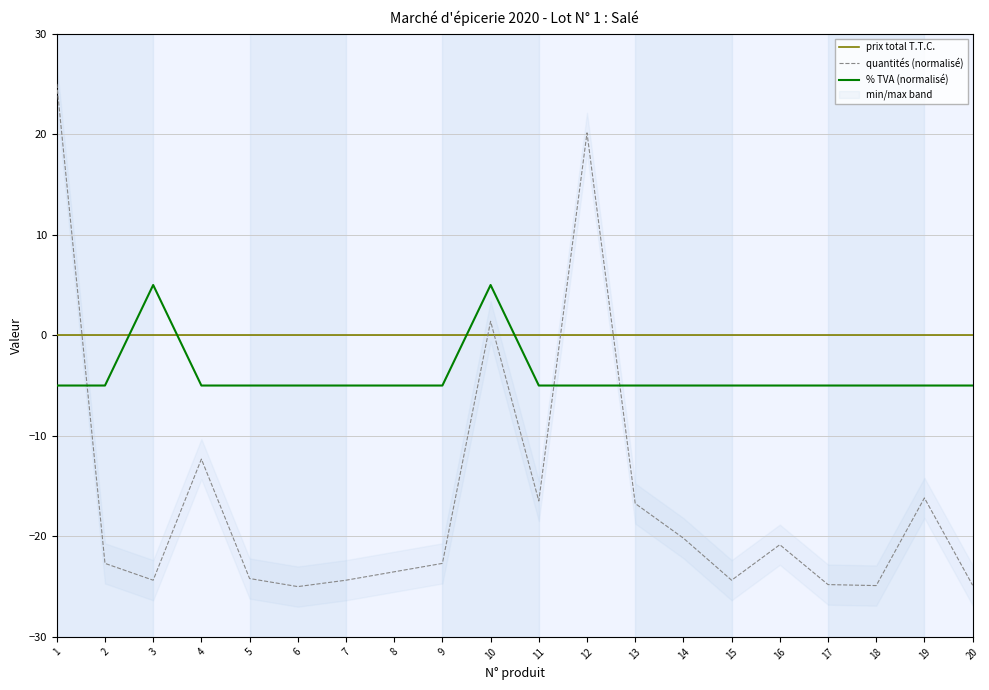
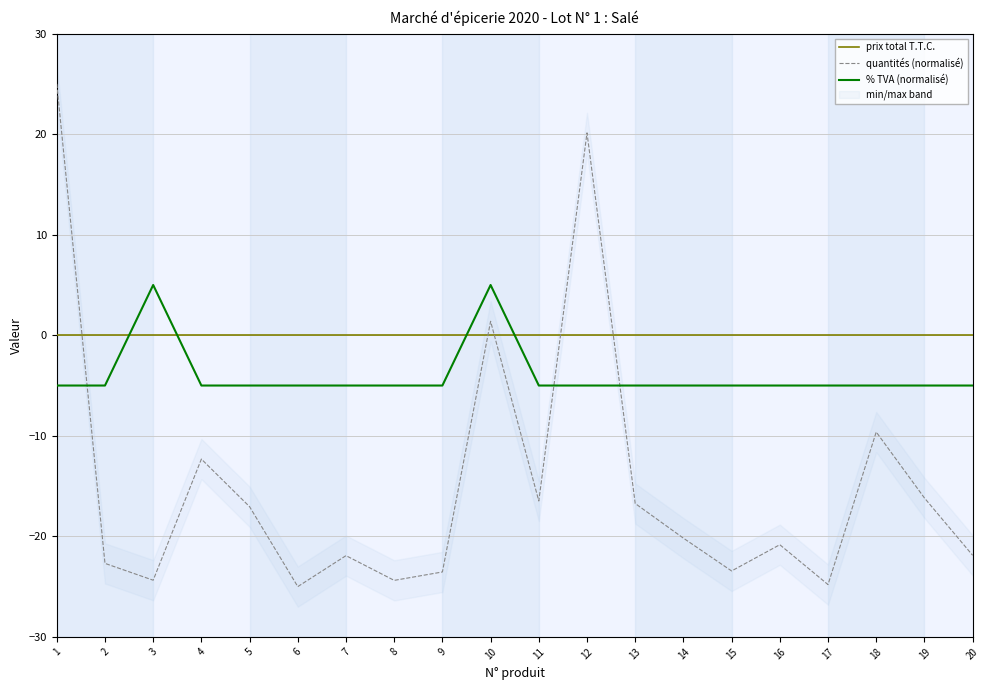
quantités (normalisé), 5: -24.2 -> -17.1
quantités (normalisé), 7: -24.4 -> -21.9
quantités (normalisé), 8: -23.5 -> -24.4
quantités (normalisé), 9: -22.7 -> -23.5
quantités (normalisé), 15: -24.4 -> -23.4
quantités (normalisé), 18: -24.9 -> -9.6
quantités (normalisé), 20: -24.9 -> -21.9
